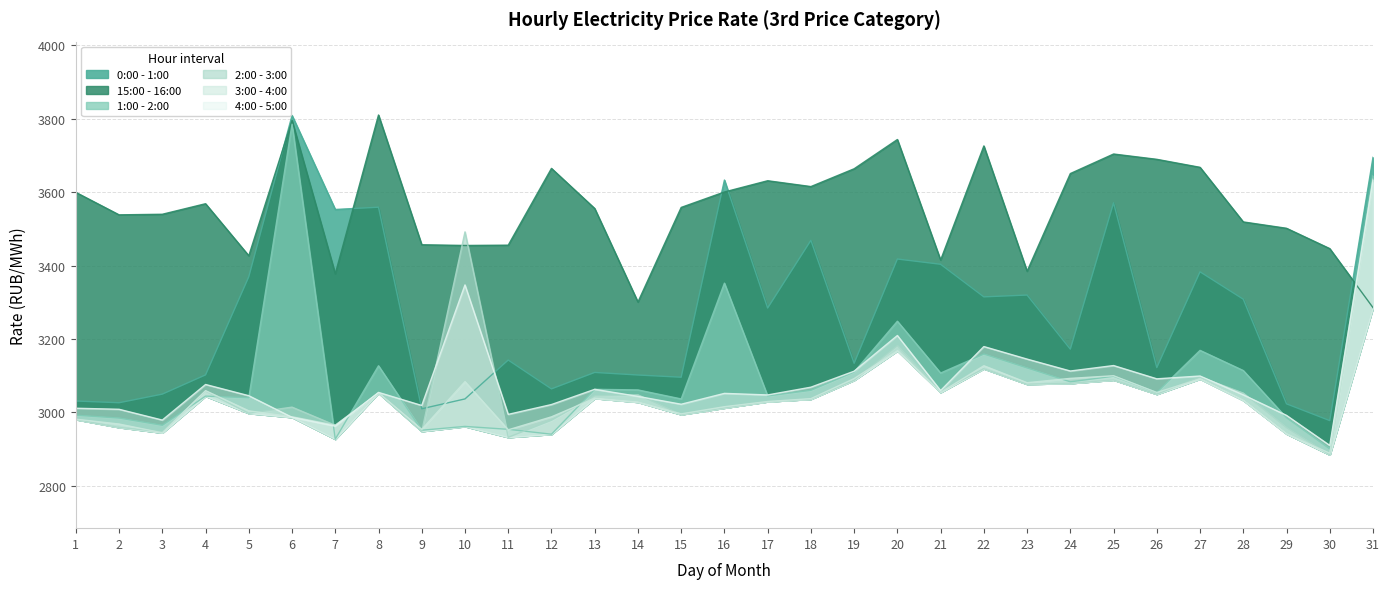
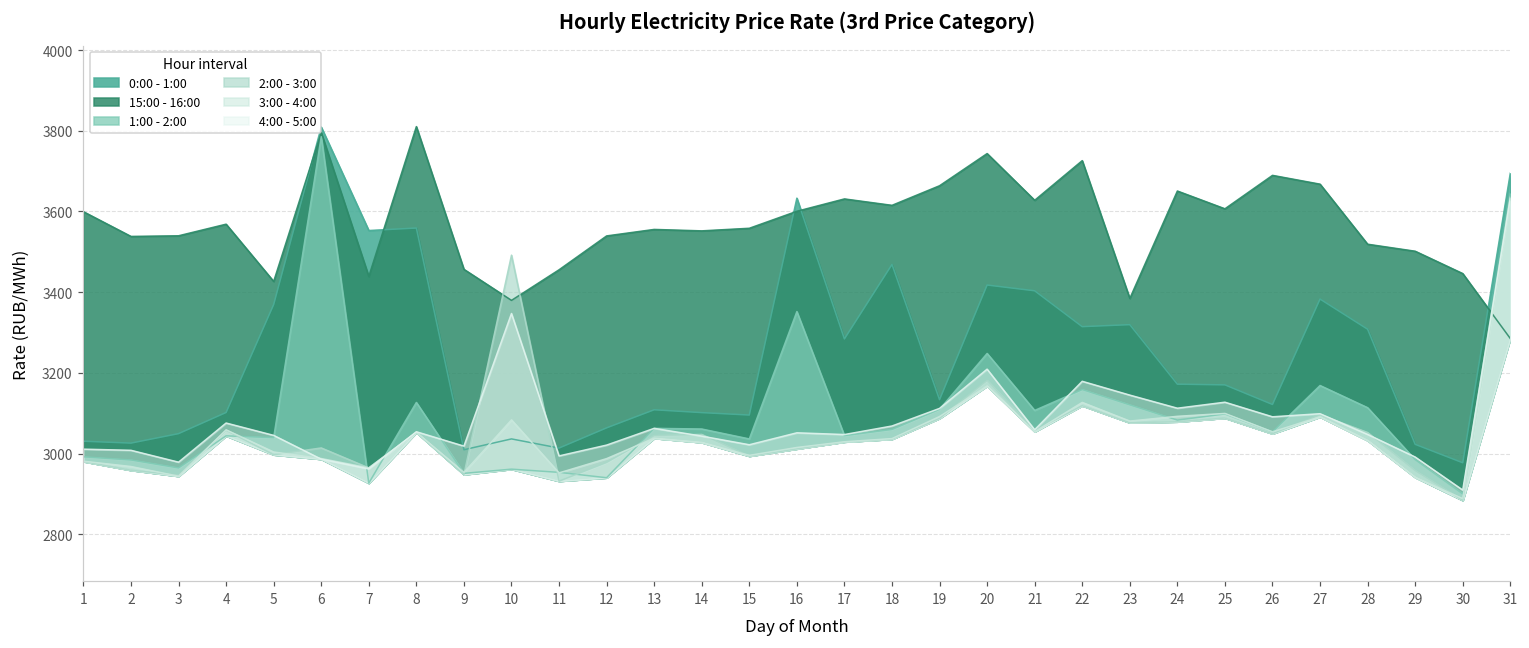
15:00 - 16:00, 7: 3380 -> 3440
15:00 - 16:00, 10: 3450 -> 3380
0:00 - 1:00, 11: 3140 -> 3010
15:00 - 16:00, 12: 3660 -> 3540
15:00 - 16:00, 14: 3300 -> 3550
15:00 - 16:00, 21: 3410 -> 3630
0:00 - 1:00, 25: 3570 -> 3170
15:00 - 16:00, 25: 3700 -> 3610
